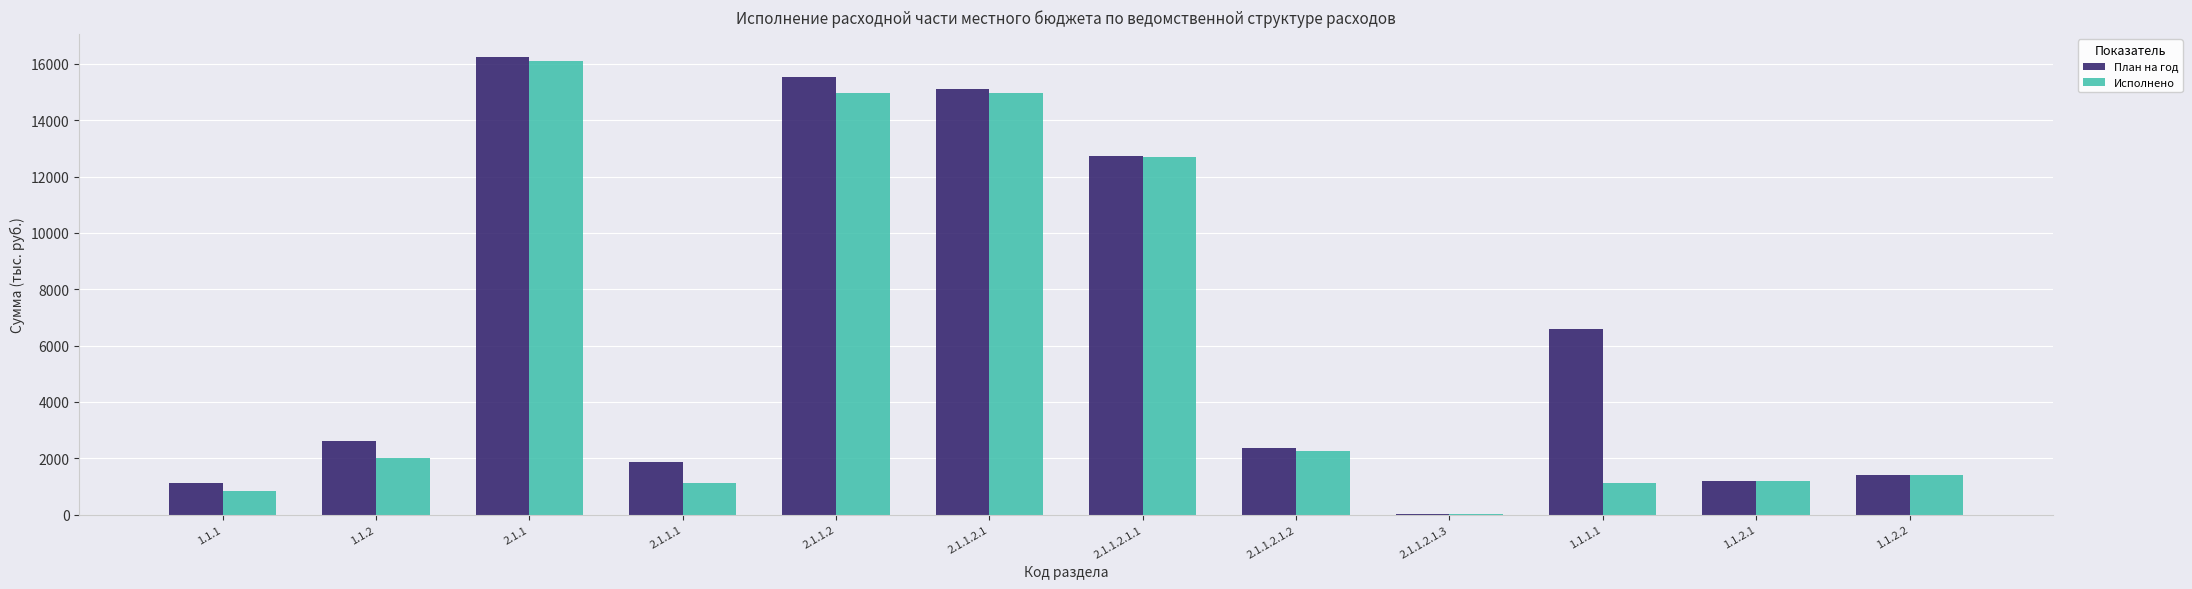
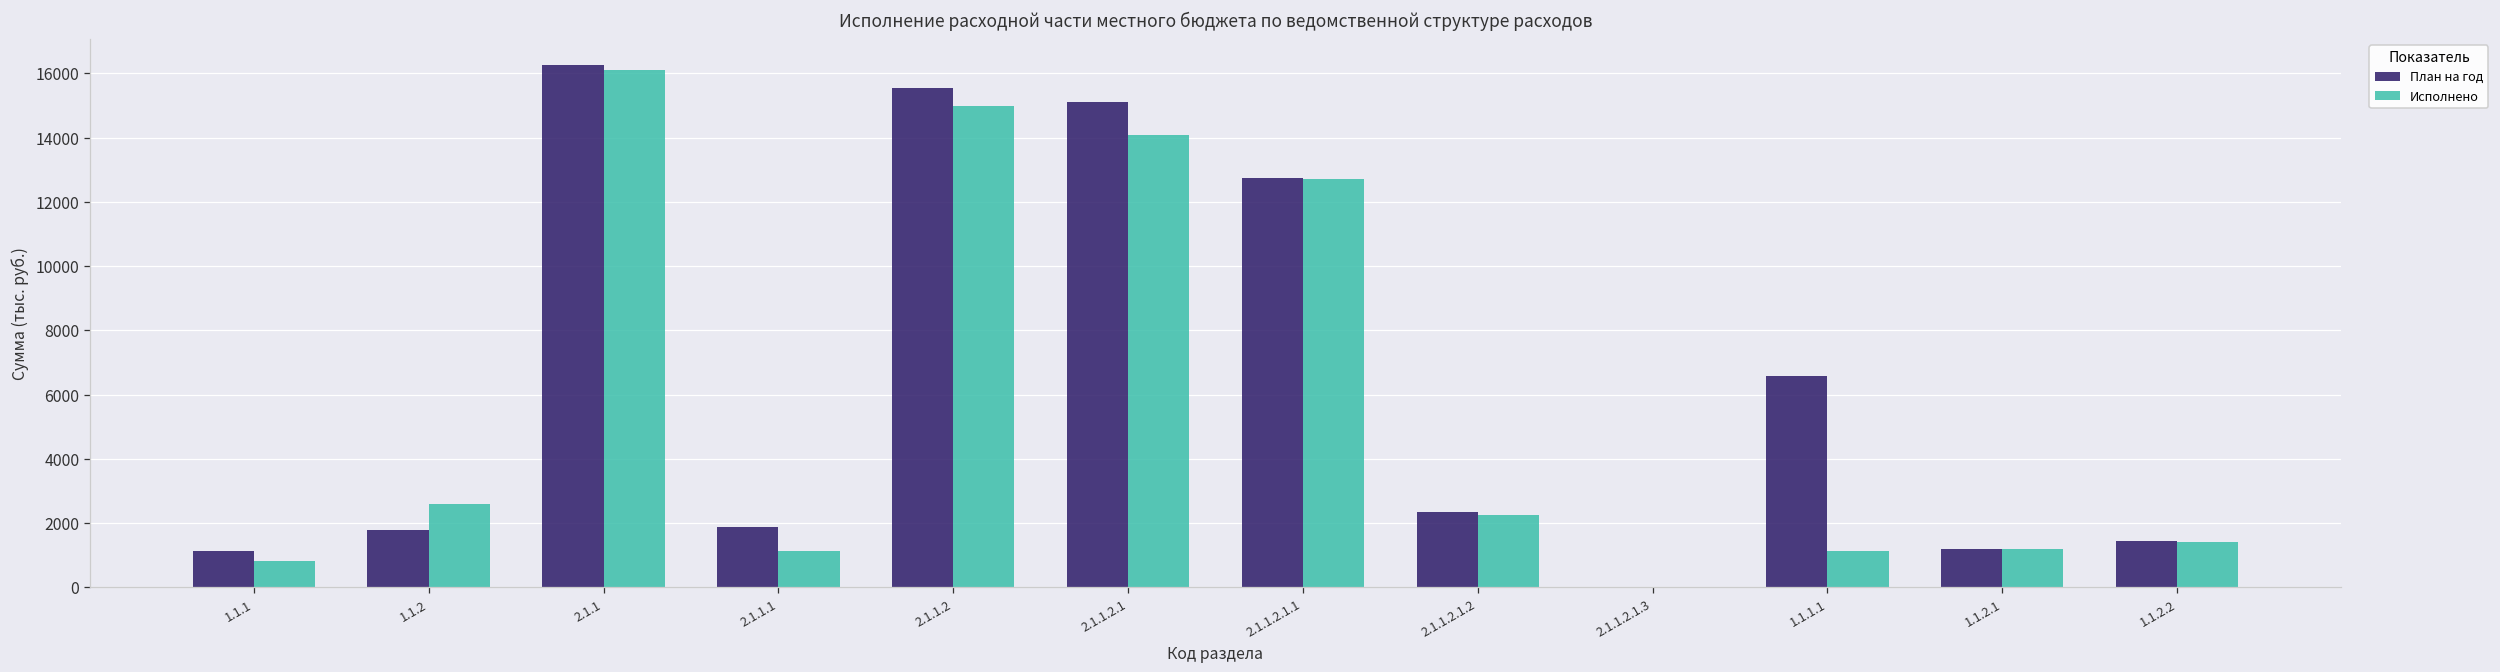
План на год, 1.1.2: 2600 -> 1800
Исполнено, 1.1.2: 2000 -> 2600
Исполнено, 2.1.1.2.1: 15000 -> 14100
